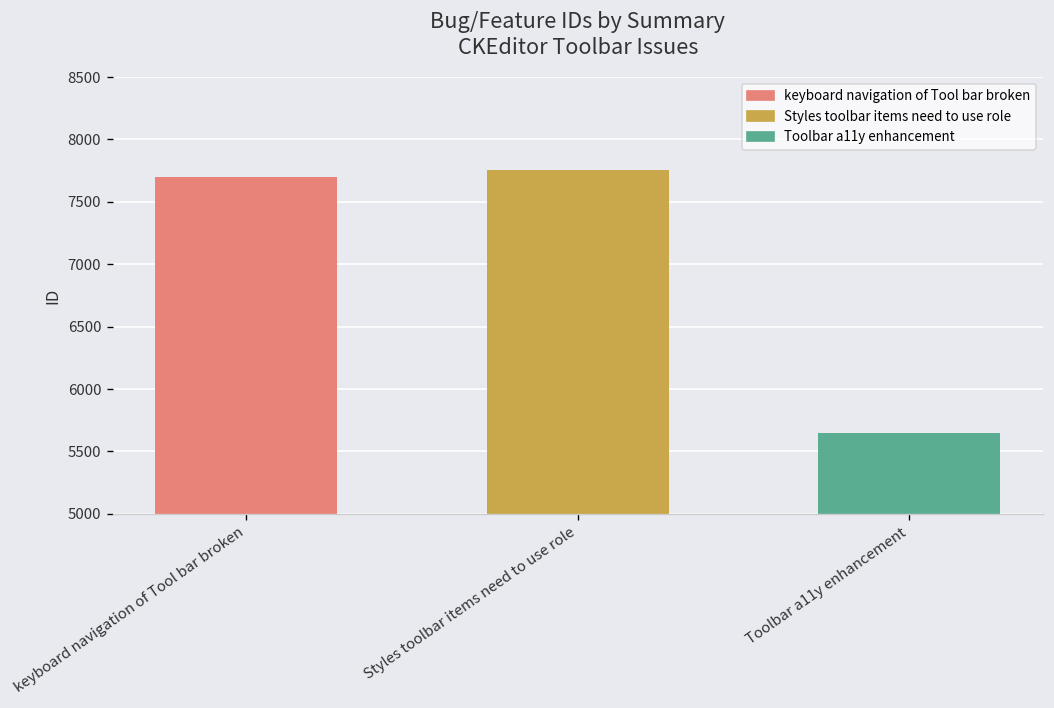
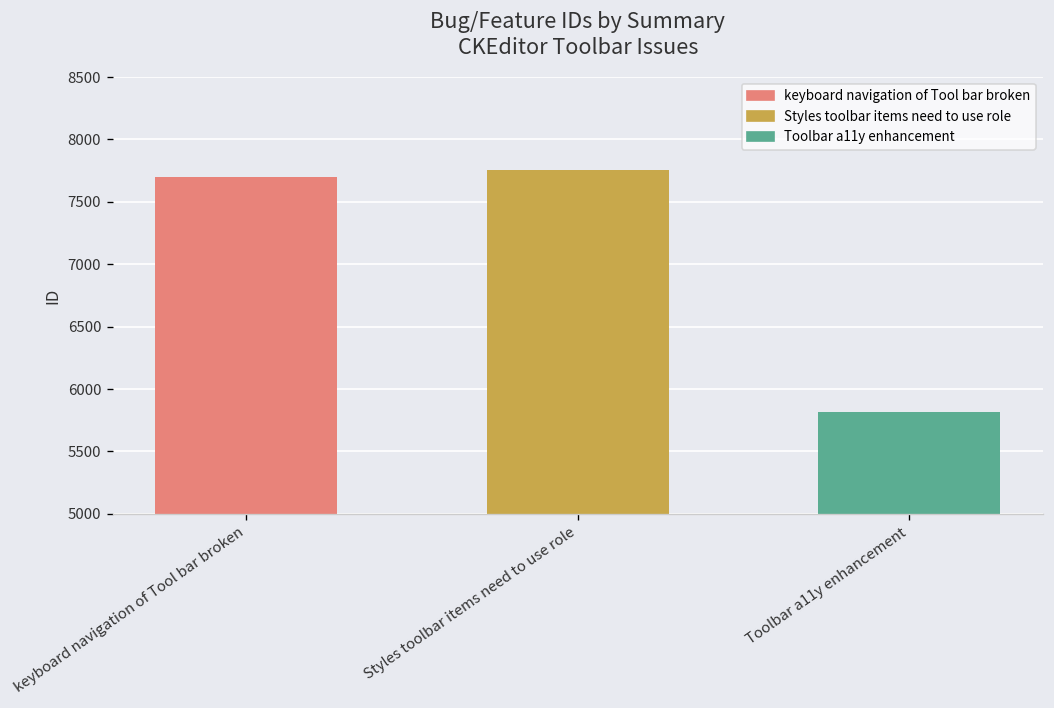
Toolbar a11y enhancement: 5650 -> 5810
